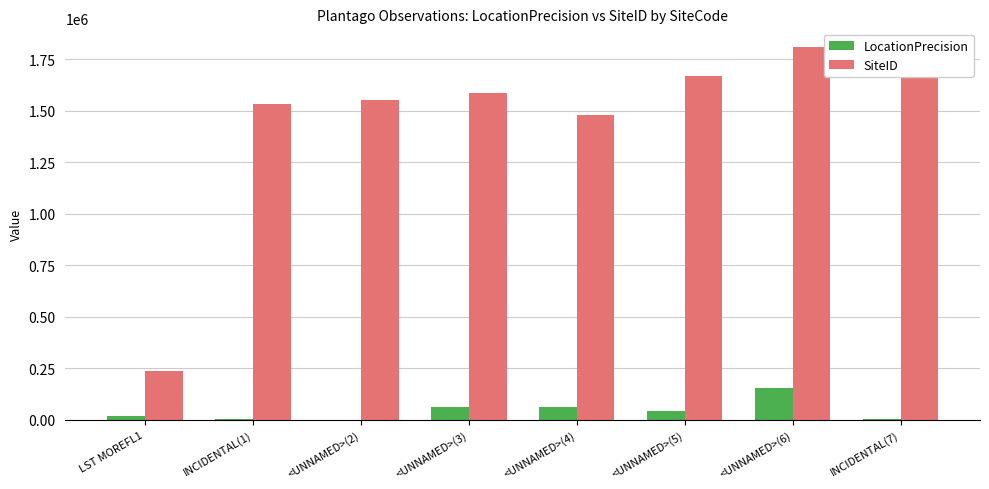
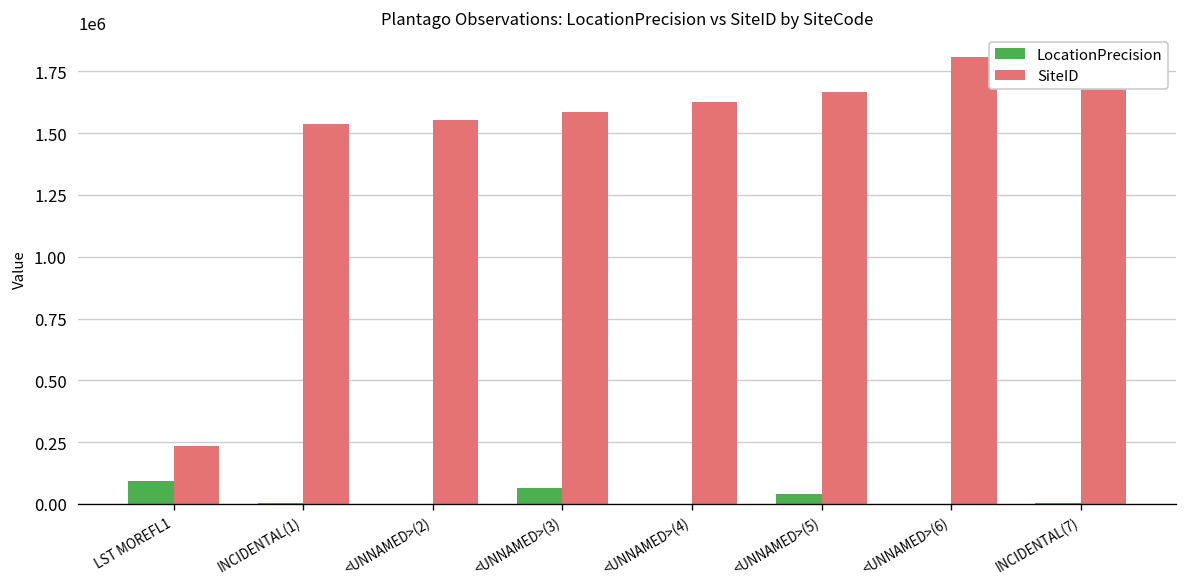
LocationPrecision, LST MOREFL1: 20000 -> 90000
LocationPrecision, <UNNAMED>(4): 60000 -> 0
SiteID, <UNNAMED>(4): 1480000 -> 1630000
LocationPrecision, <UNNAMED>(6): 150000 -> 0
